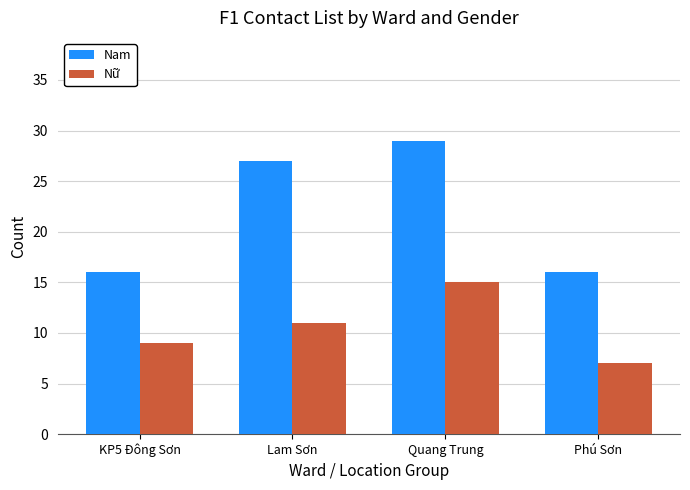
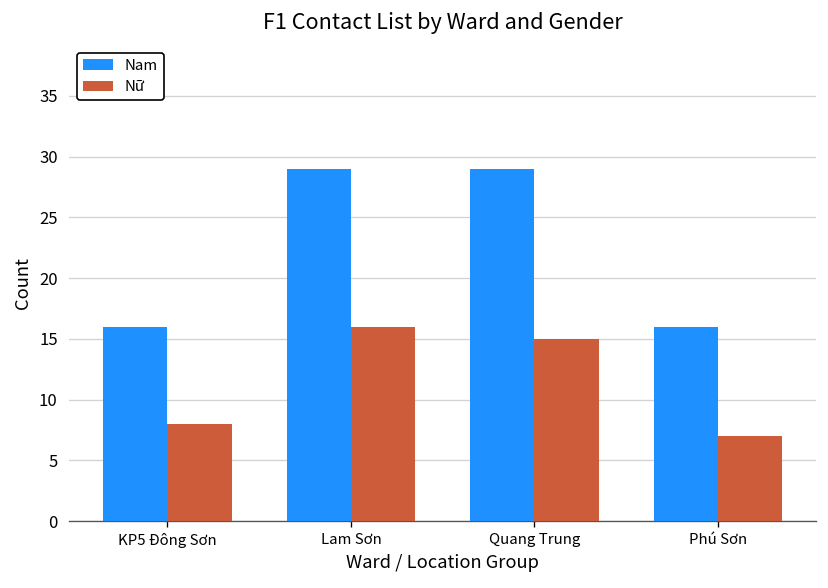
Nữ, KP5 Đông Sơn: 9 -> 8
Nam, Lam Sơn: 27 -> 29
Nữ, Lam Sơn: 11 -> 16
